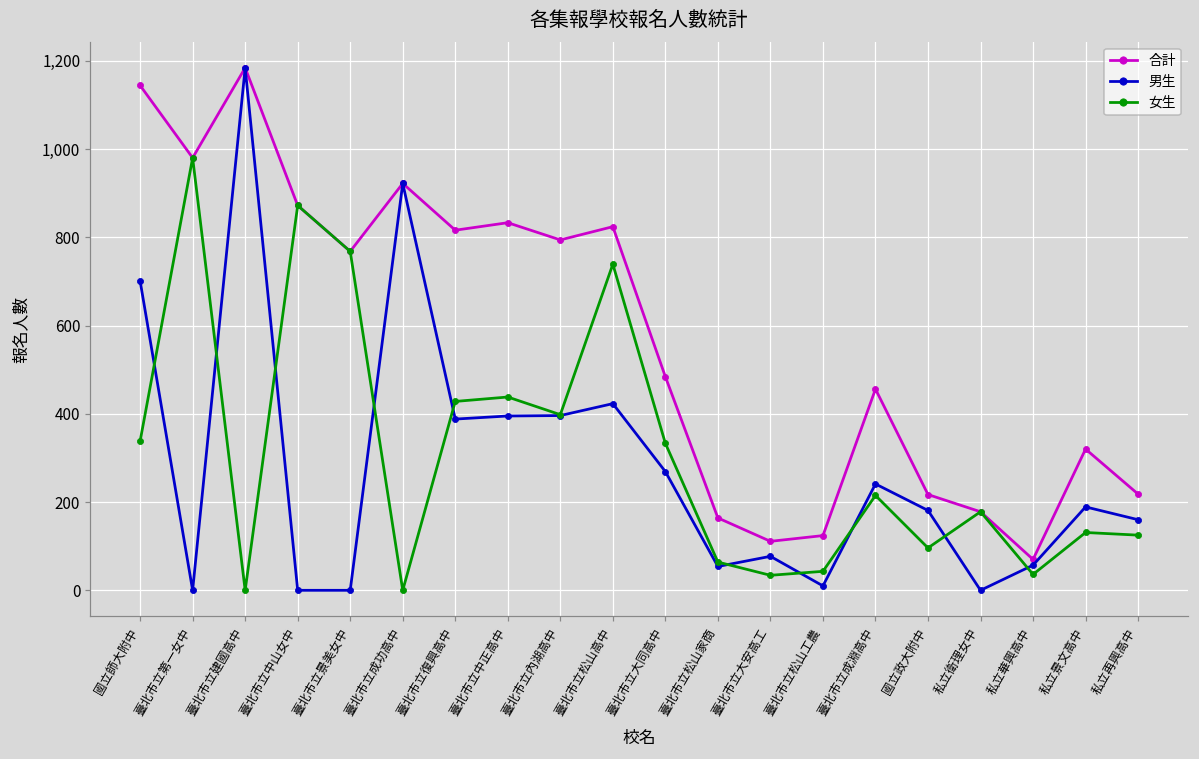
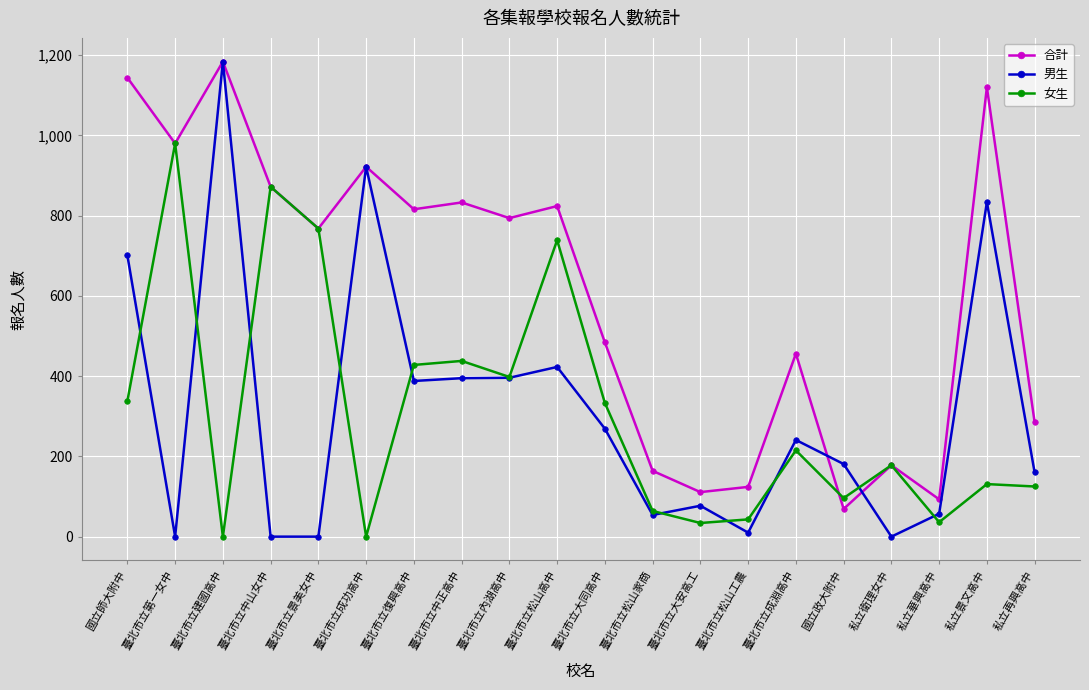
合計, 國立政大附中: 220 -> 70
合計, 私立華興高中: 70 -> 90
合計, 私立景文高中: 320 -> 1,120
男生, 私立景文高中: 190 -> 830
合計, 私立再興高中: 220 -> 290
